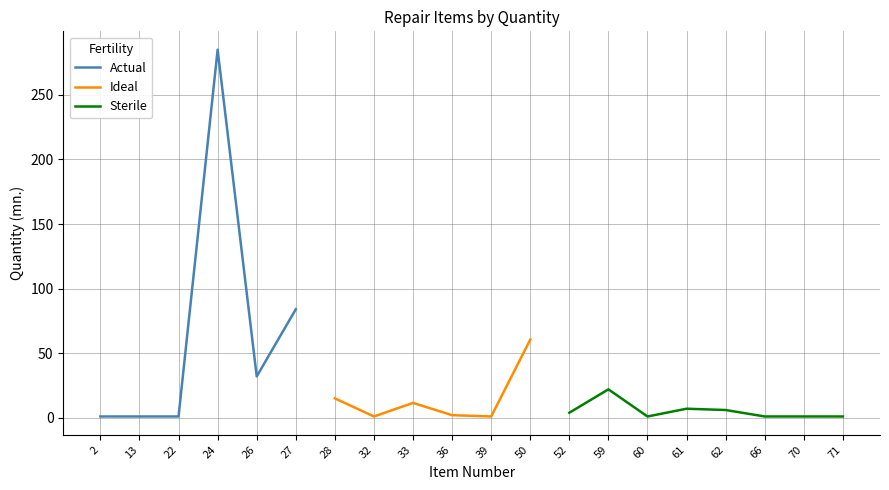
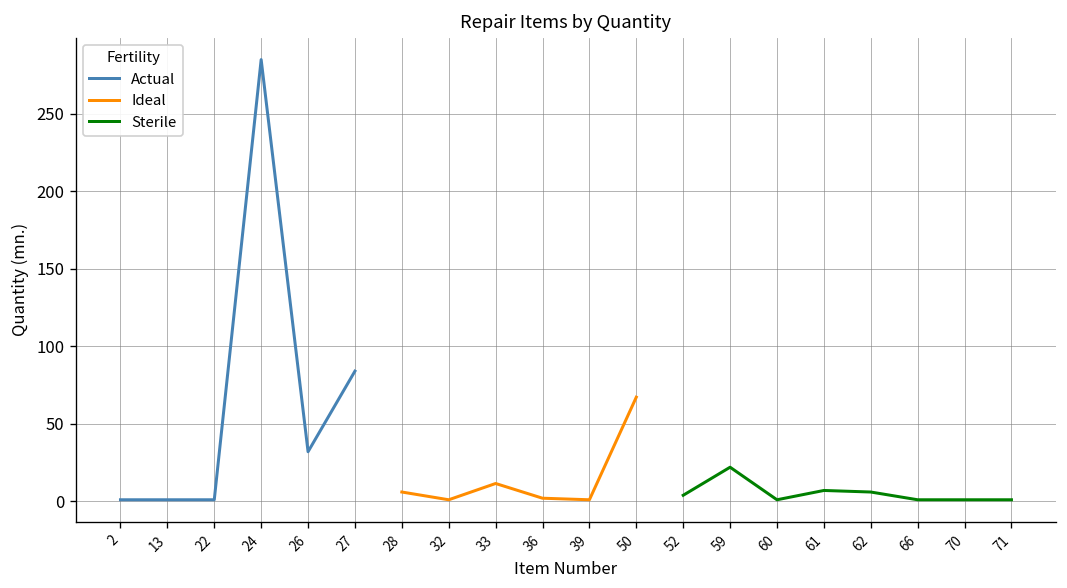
Ideal, 28: 15 -> 6
Ideal, 50: 61 -> 67
